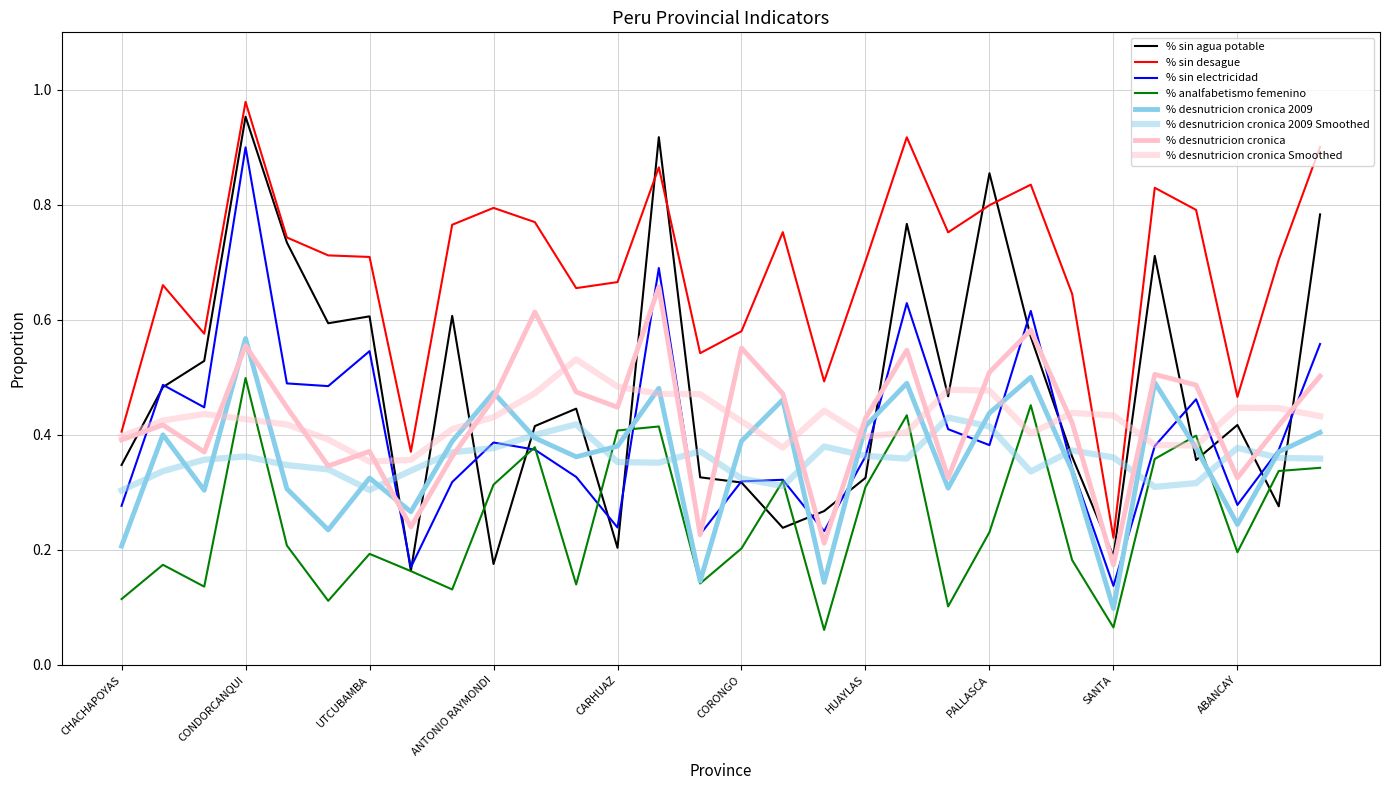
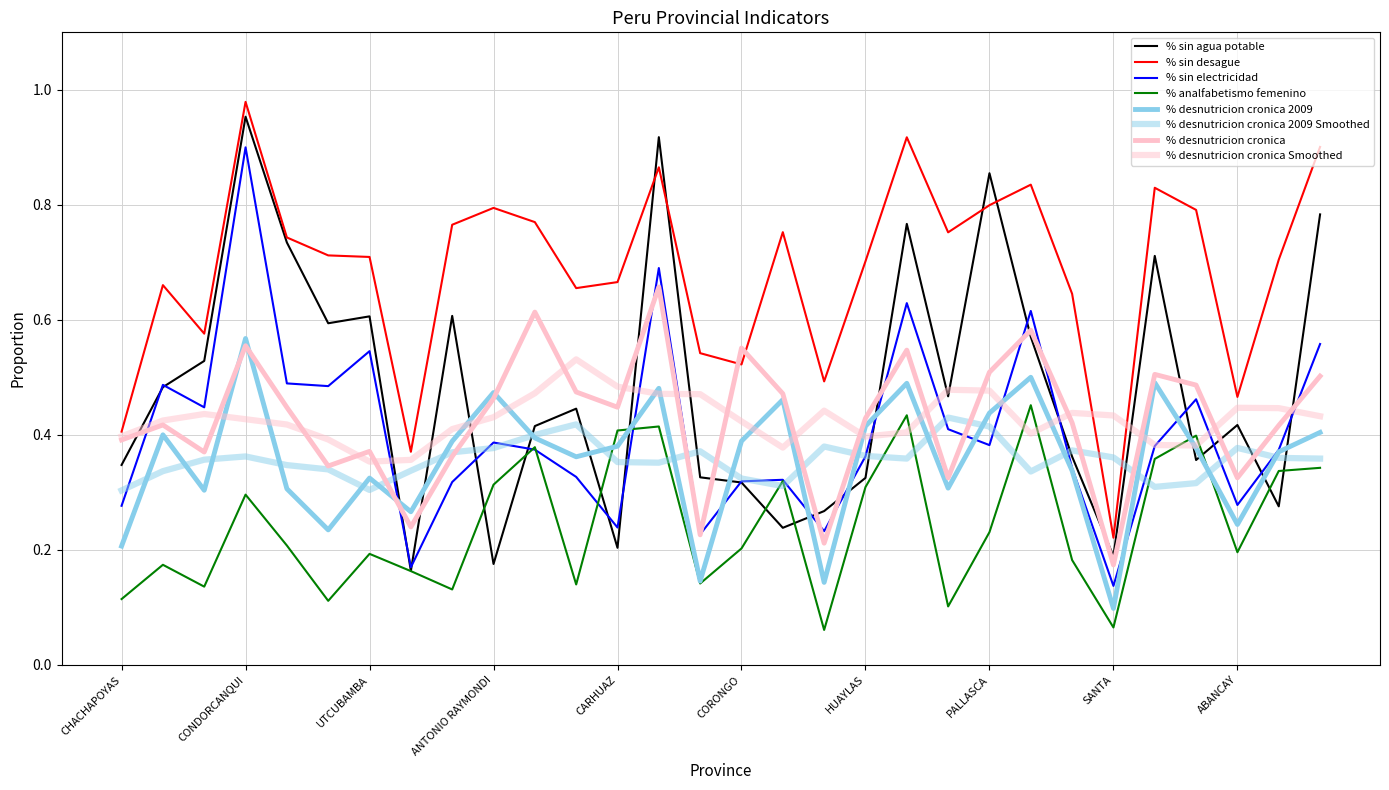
% analfabetismo femenino, CONDORCANQUI: 0.50 -> 0.30
% sin desague, CORONGO: 0.58 -> 0.52
